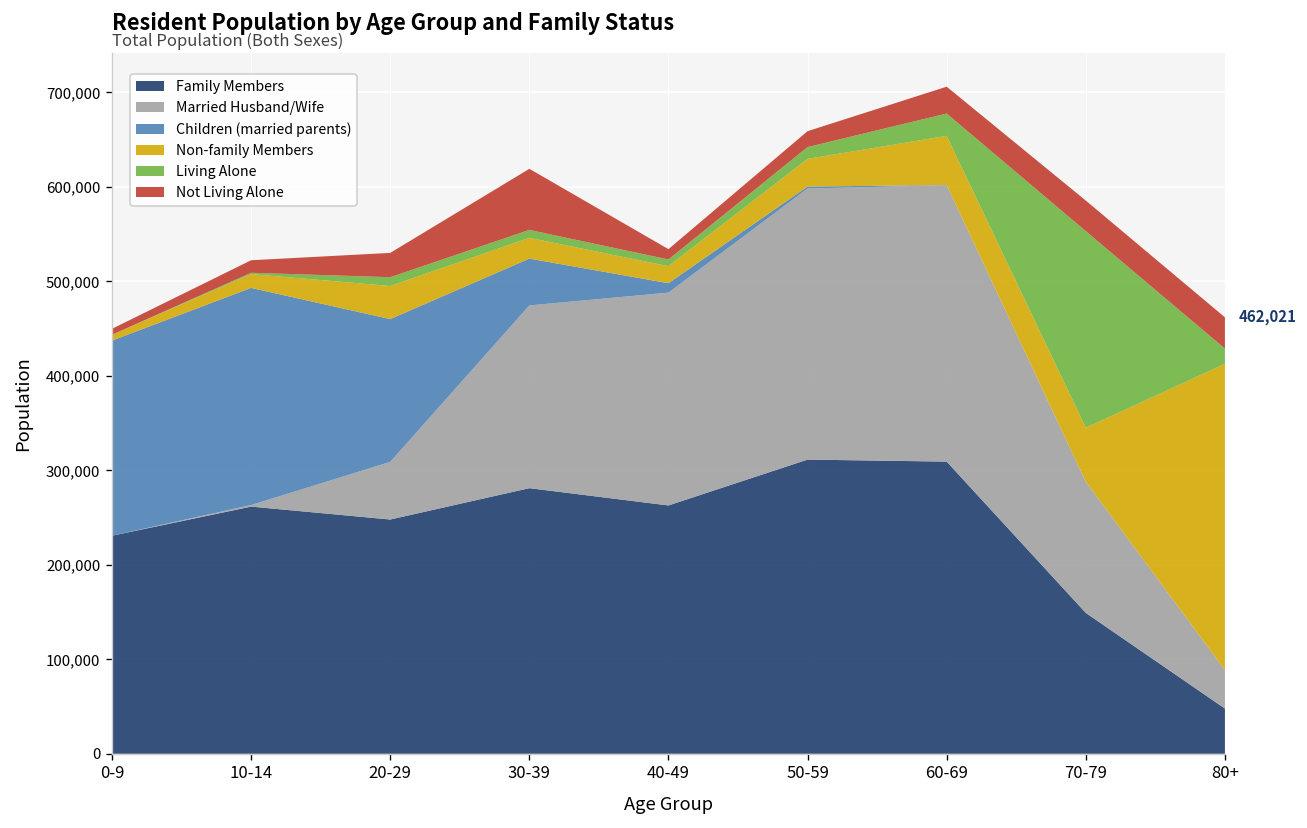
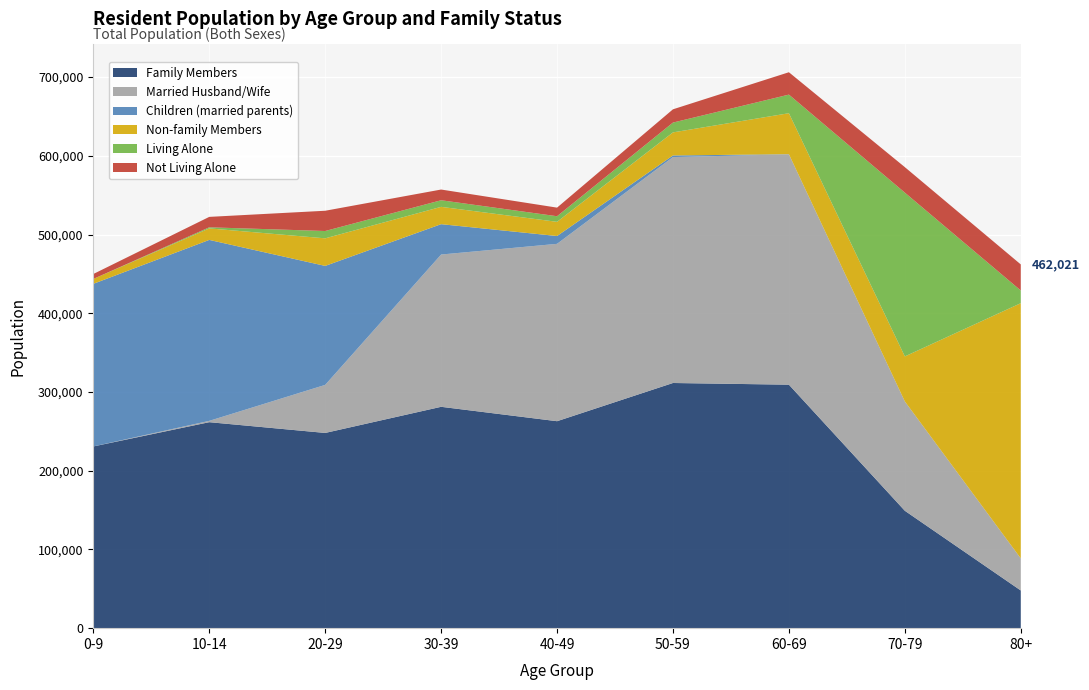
Children (married parents), 30-39: 50,000 -> 40,000
Not Living Alone, 30-39: 60,000 -> 10,000
